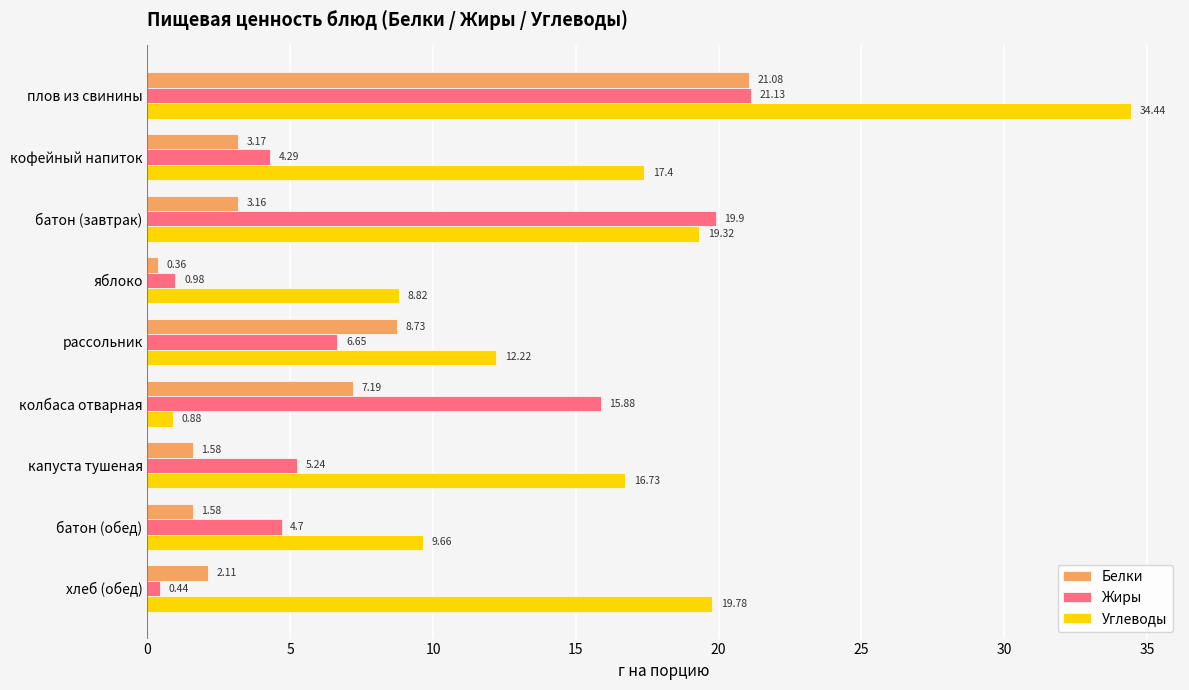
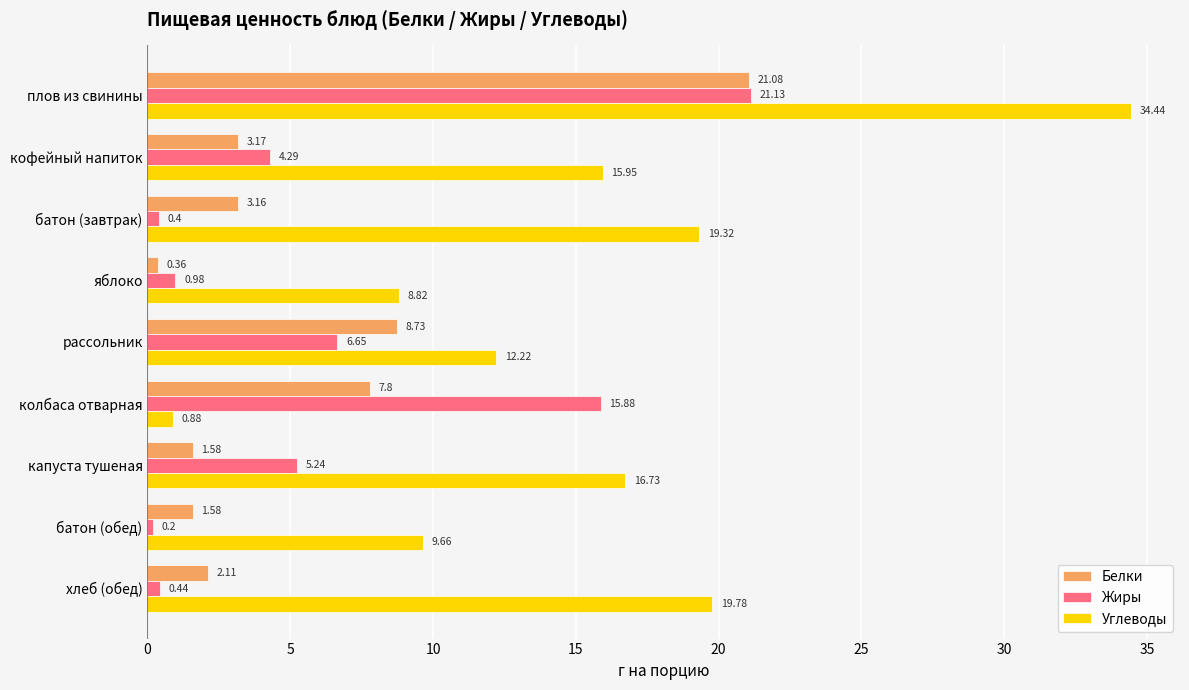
Углеводы, кофейный напиток: 17.4 -> 15.95
Жиры, батон (завтрак): 19.9 -> 0.4
Белки, колбаса отварная: 7.19 -> 7.8
Жиры, батон (обед): 4.7 -> 0.2
